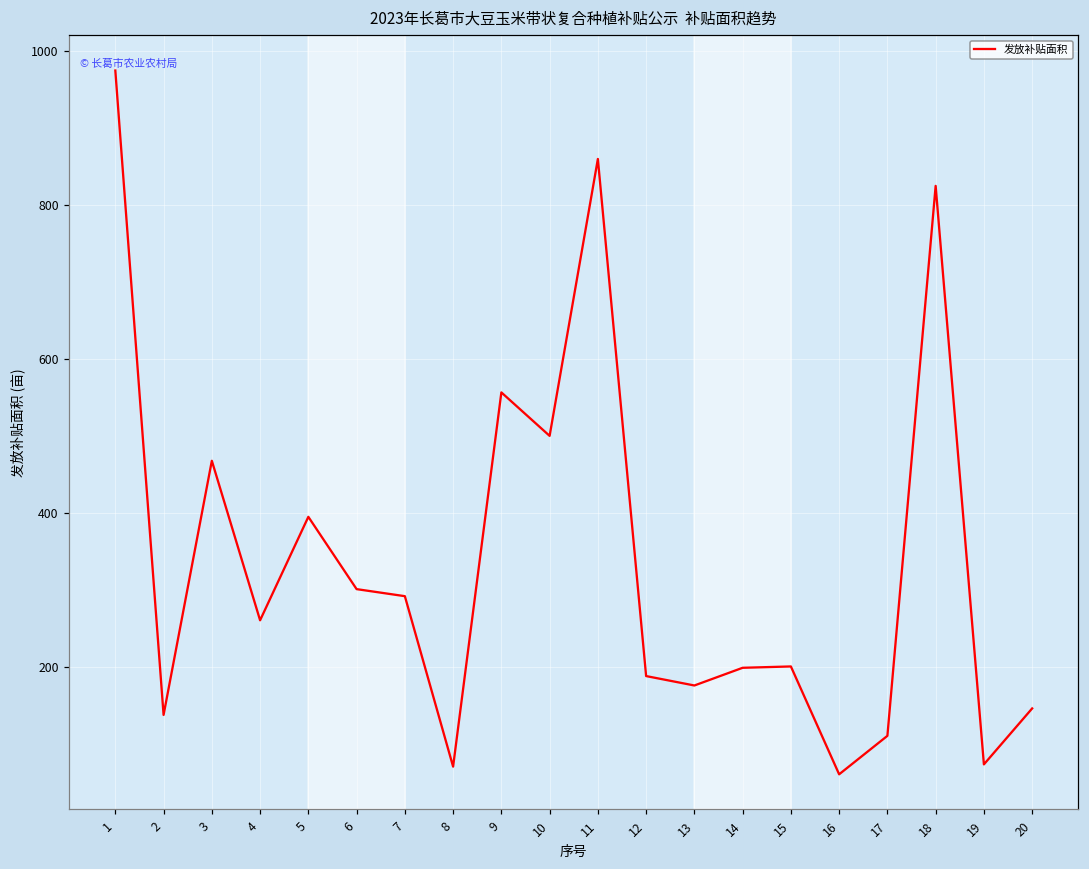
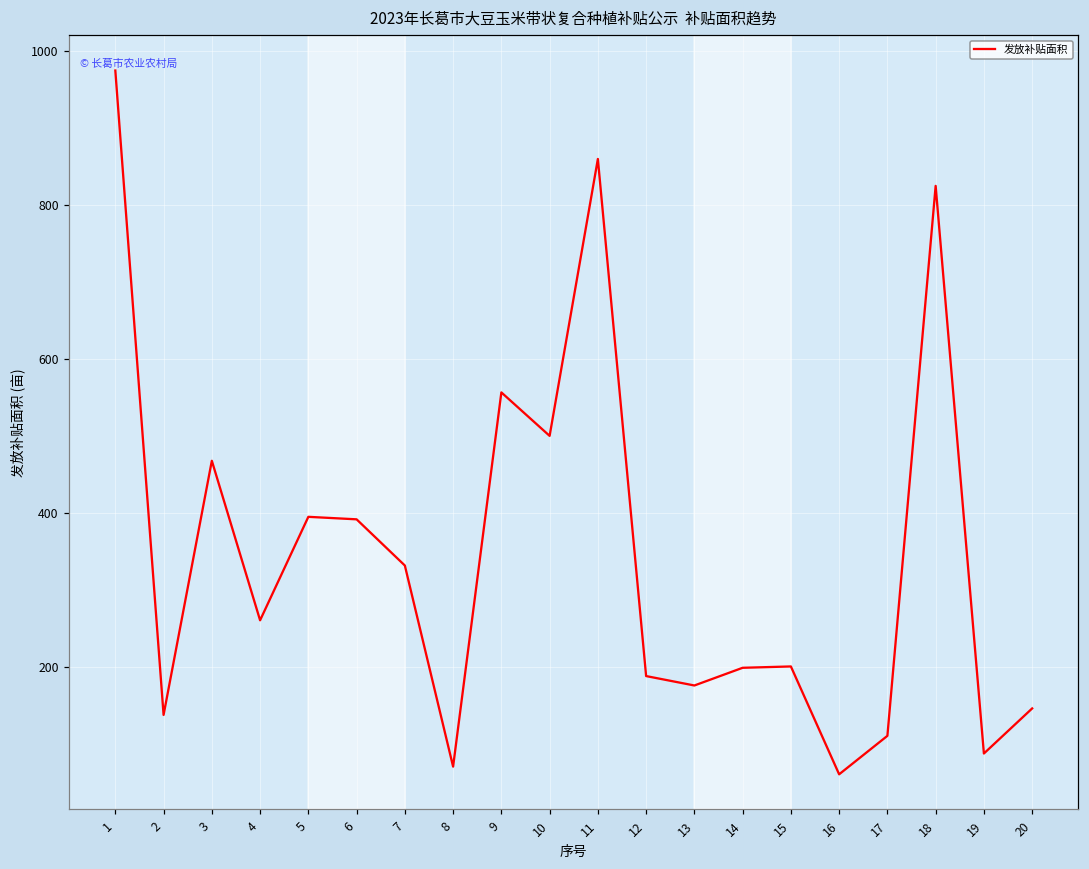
6: 300 -> 390
7: 290 -> 330
19: 70 -> 90
